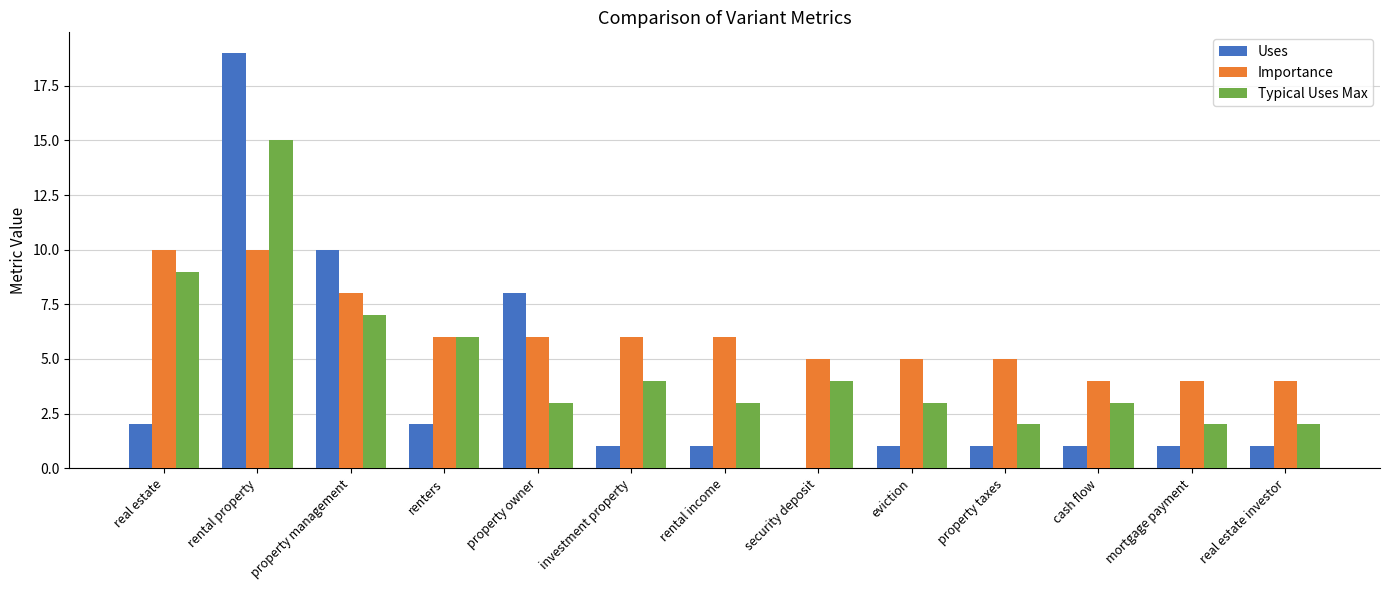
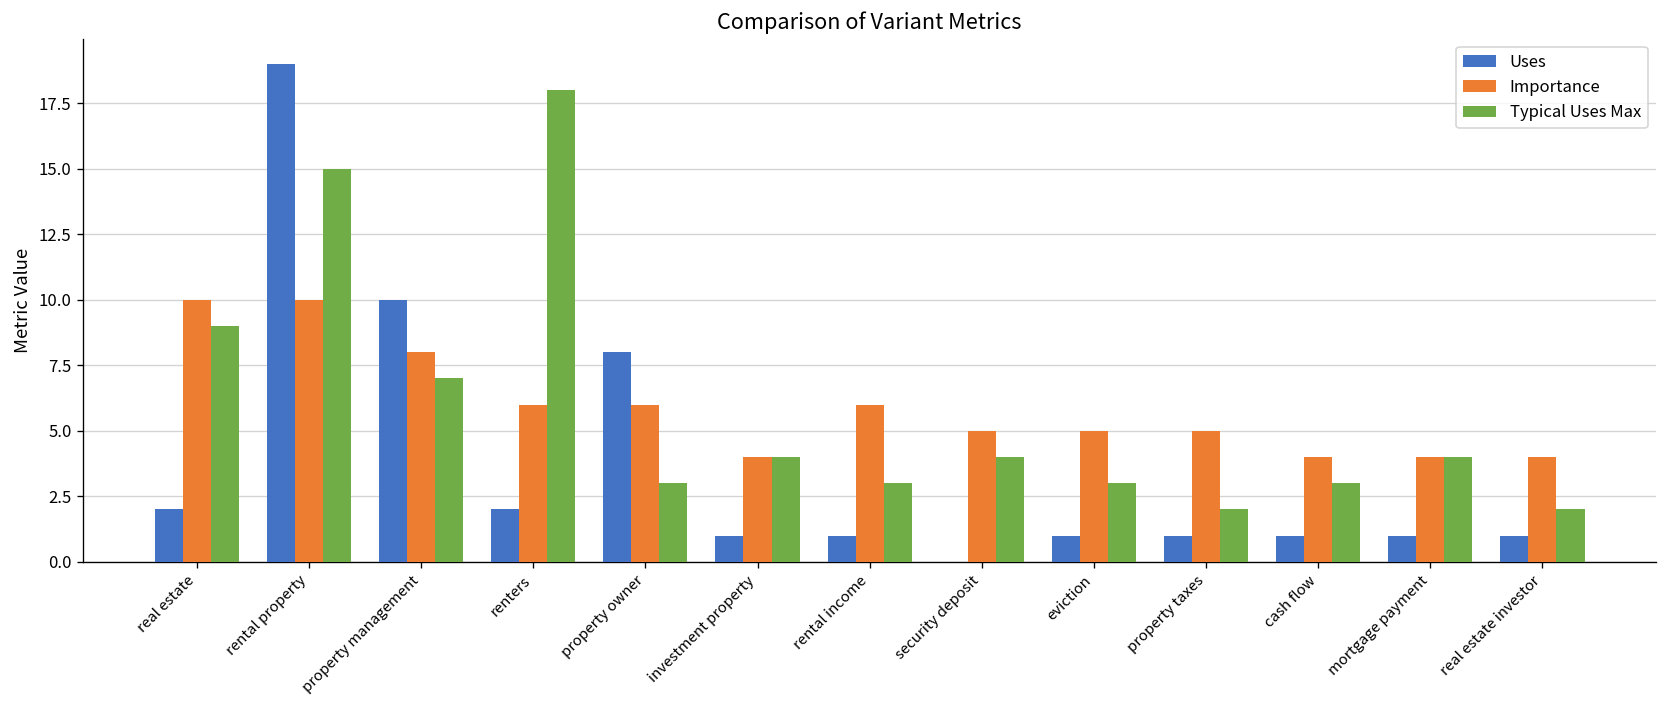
Typical Uses Max, renters: 6 -> 18
Importance, investment property: 6 -> 4
Typical Uses Max, mortgage payment: 2 -> 4
